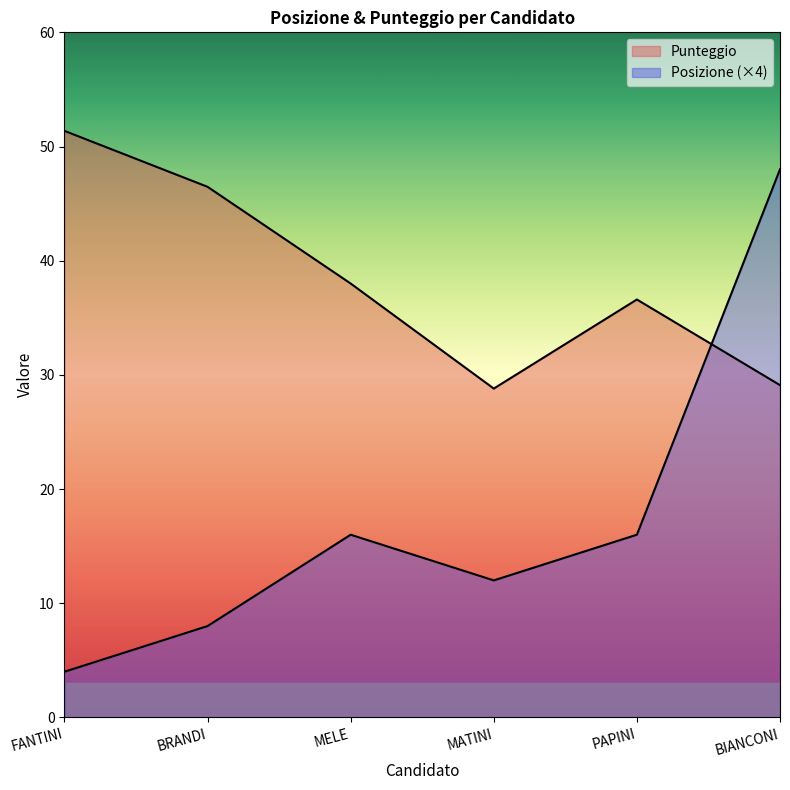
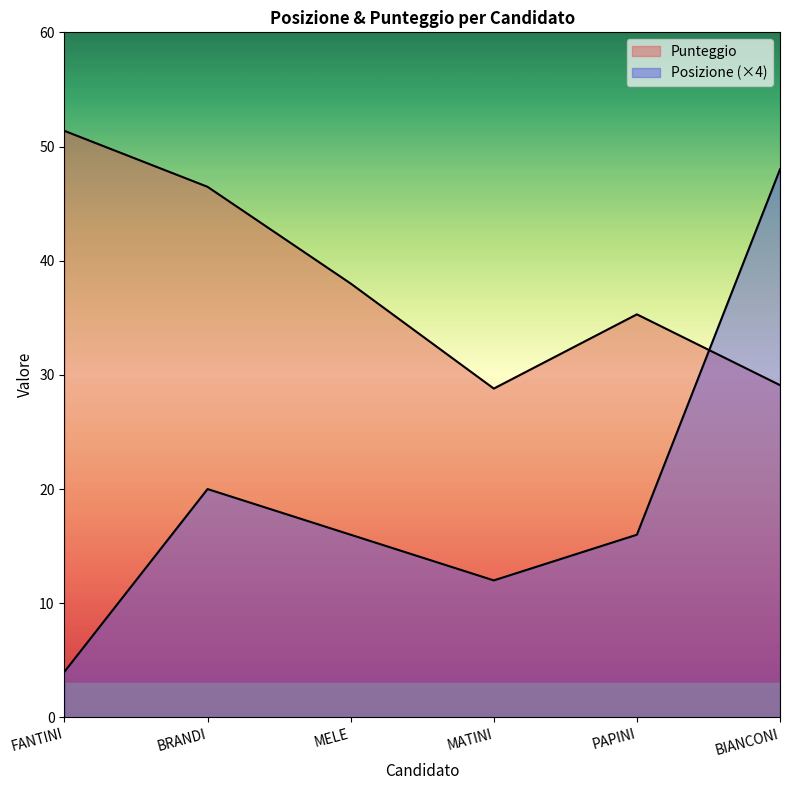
Posizione (×4), BRANDI: 8.0 -> 20.0
Punteggio, PAPINI: 36.6 -> 35.3
